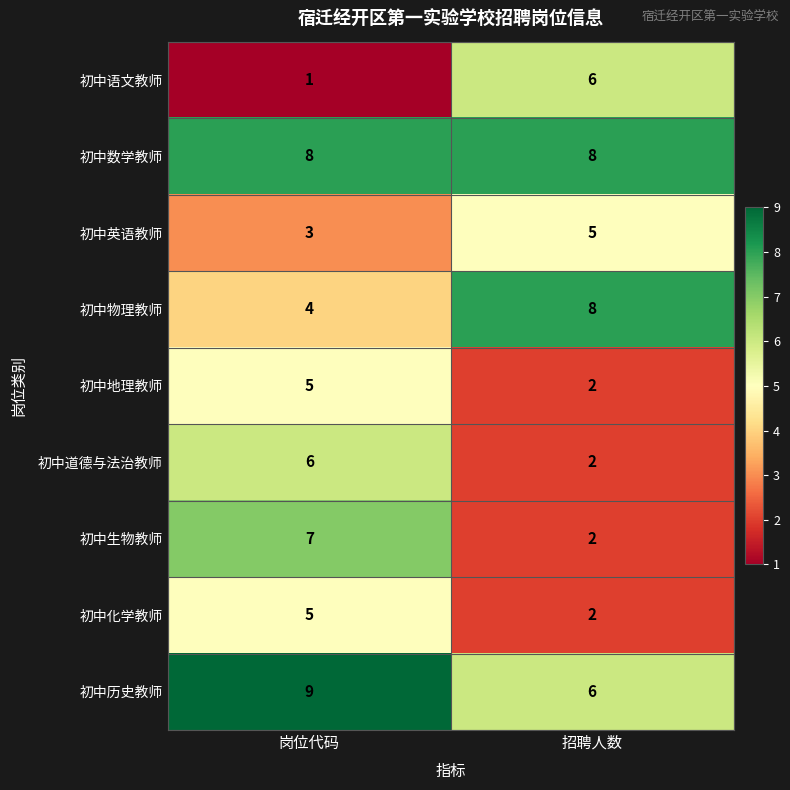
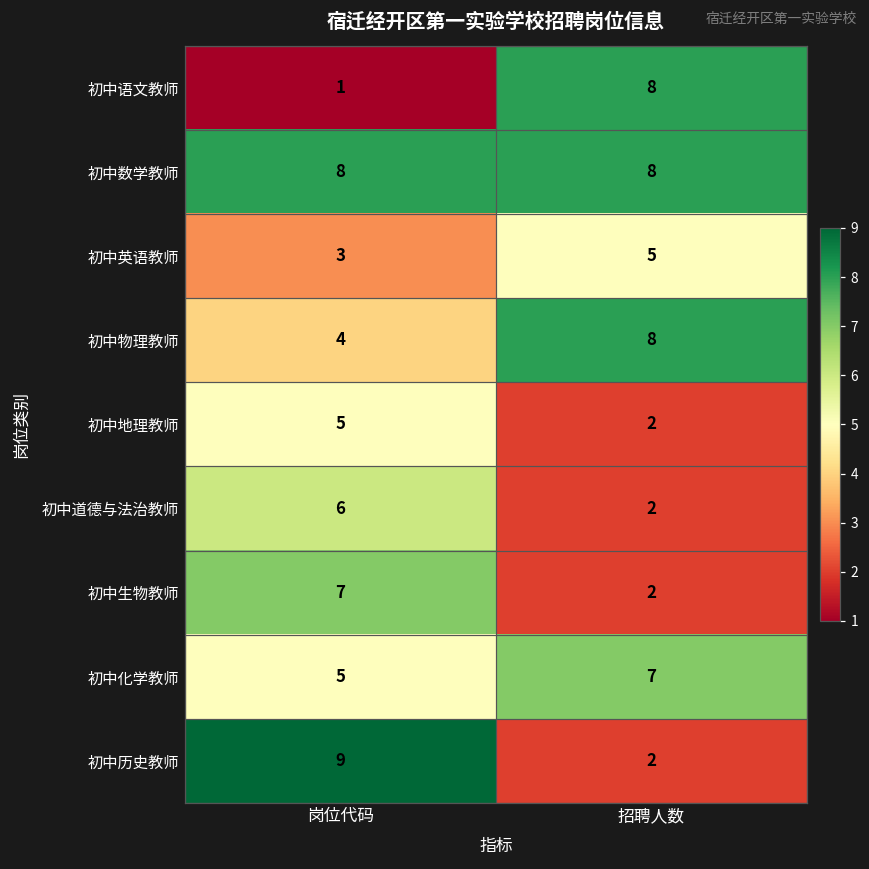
初中语文教师, 招聘人数: 6 -> 8
初中化学教师, 招聘人数: 2 -> 7
初中历史教师, 招聘人数: 6 -> 2
